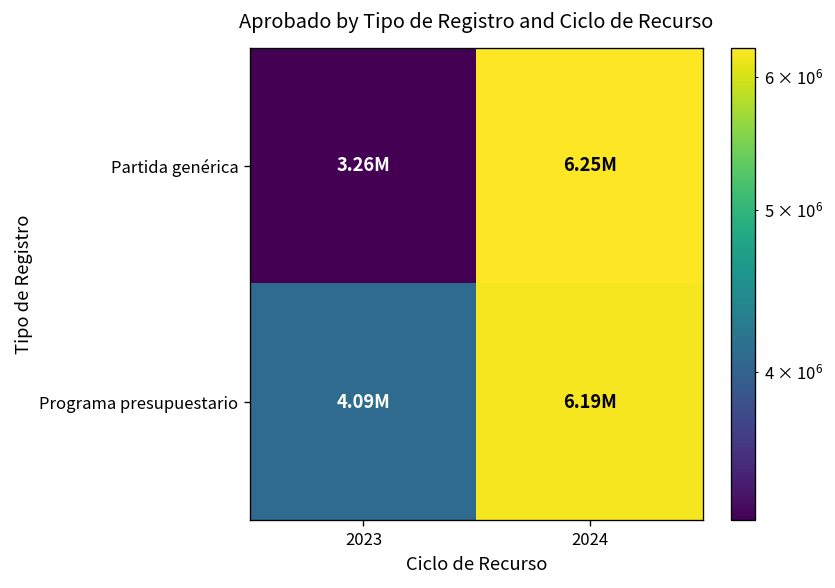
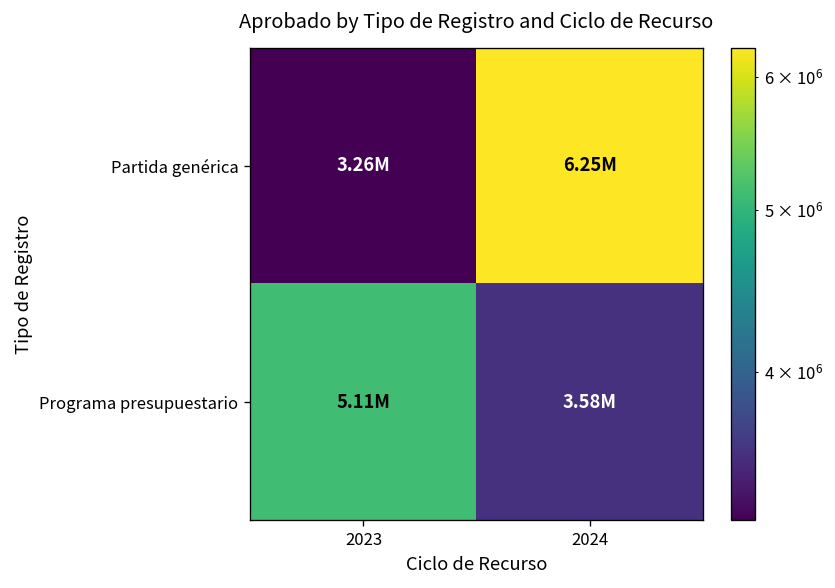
Programa presupuestario, 2023: 4.09M -> 5.11M
Programa presupuestario, 2024: 6.19M -> 3.58M
